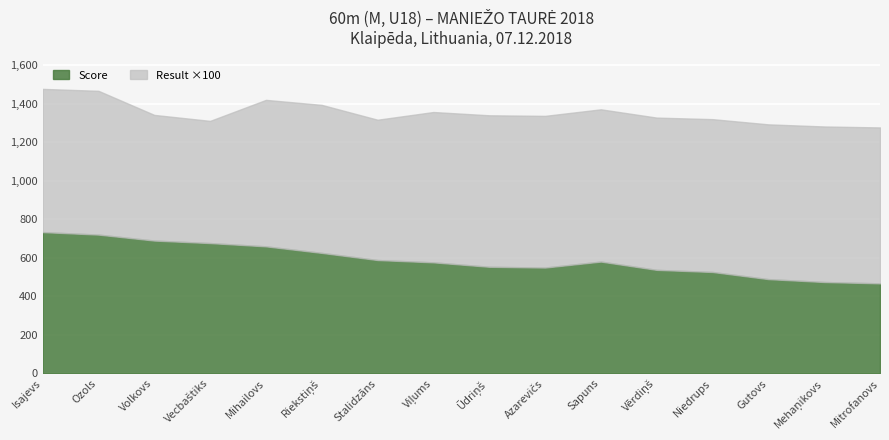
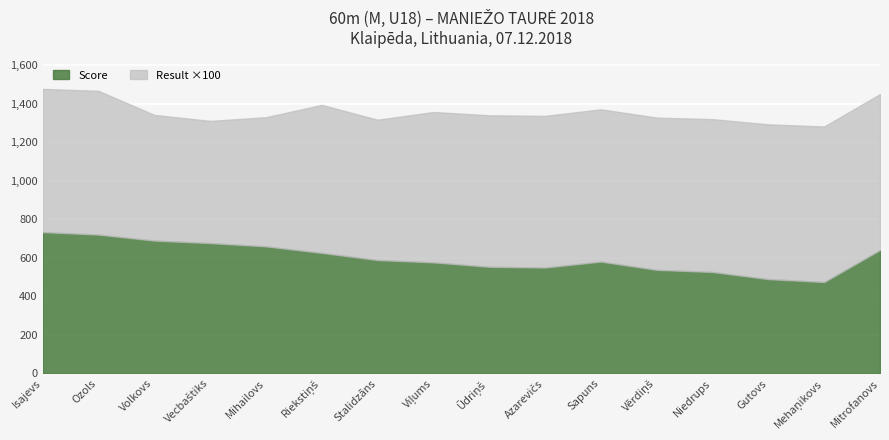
Result ×100, Mihailovs: 760 -> 670
Score, Mitrofanovs: 470 -> 640
